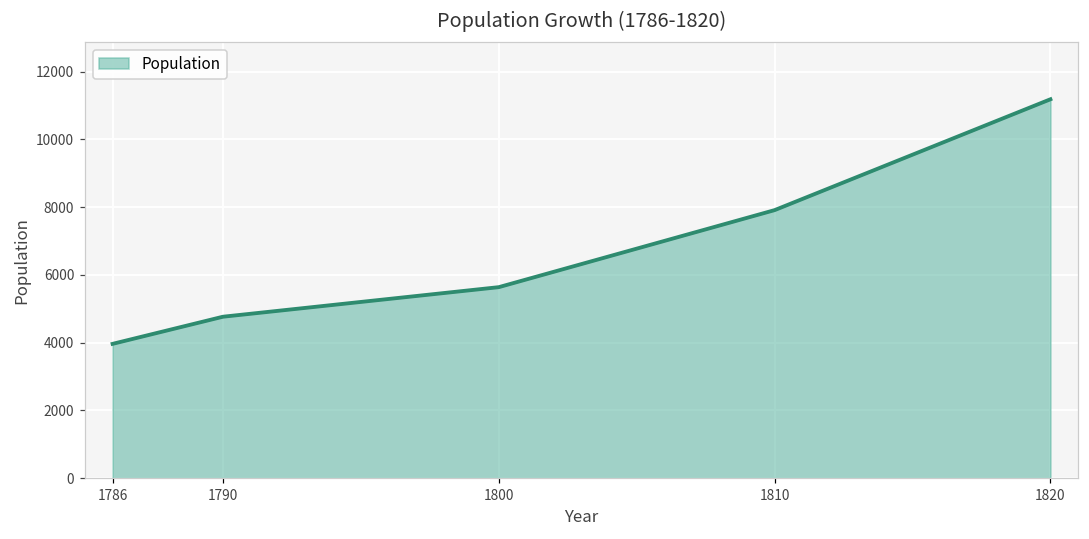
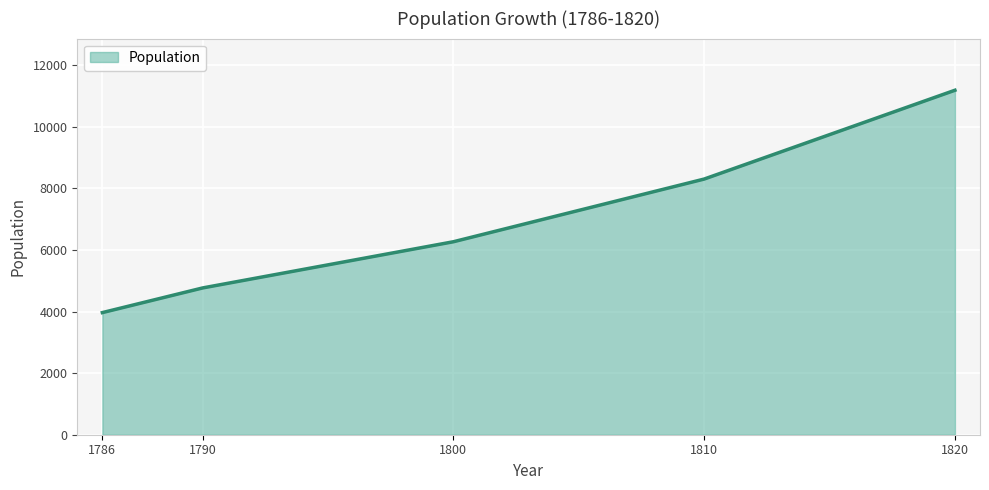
1800: 5600 -> 6300
1810: 7900 -> 8300
